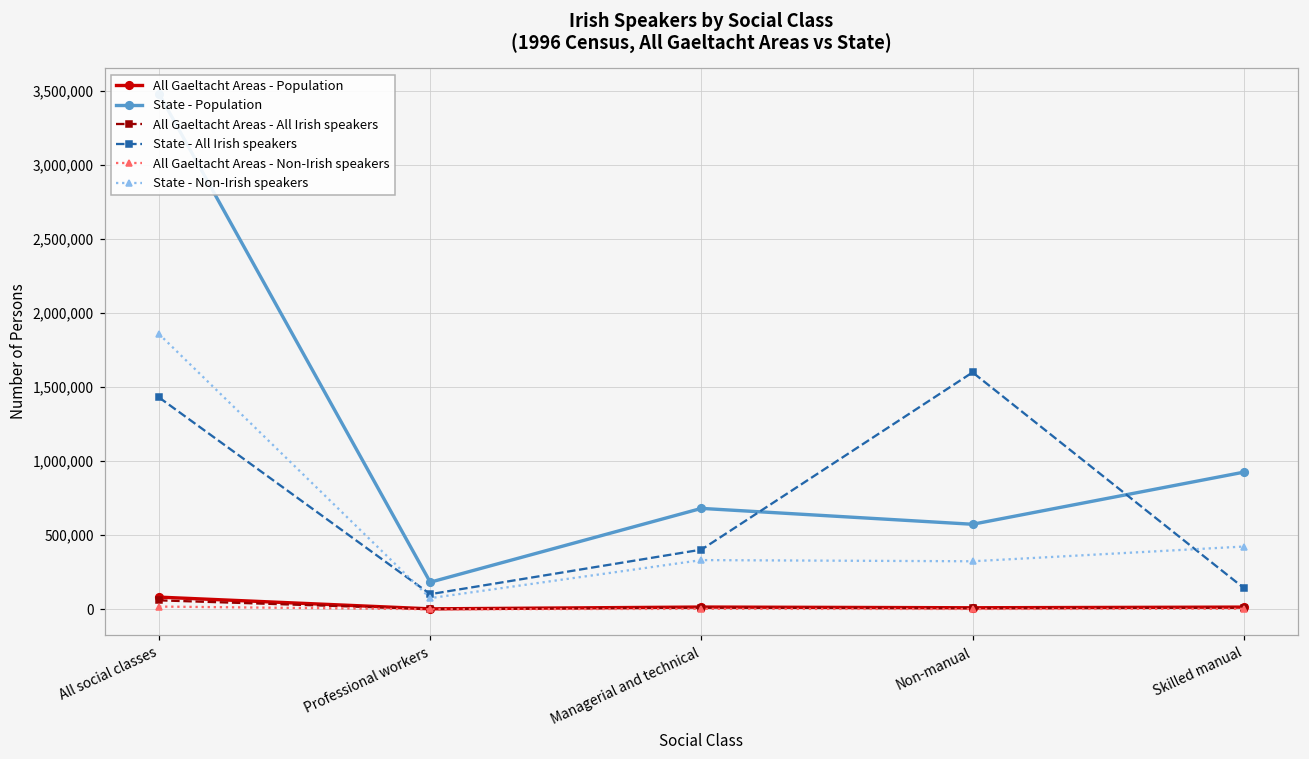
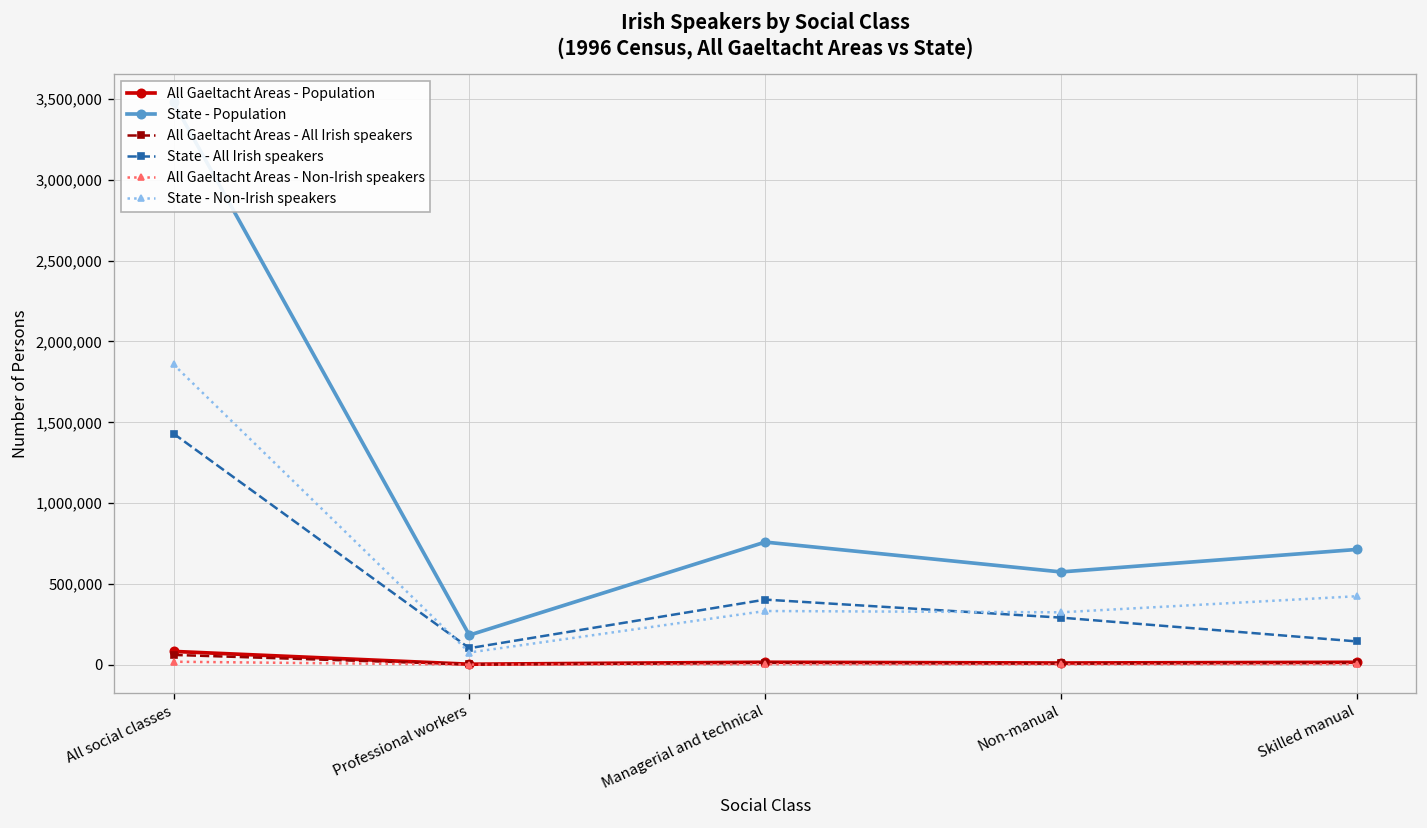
State - Population, Managerial and technical: 680,000 -> 760,000
State - All Irish speakers, Non-manual: 1,600,000 -> 290,000
State - Population, Skilled manual: 930,000 -> 710,000
